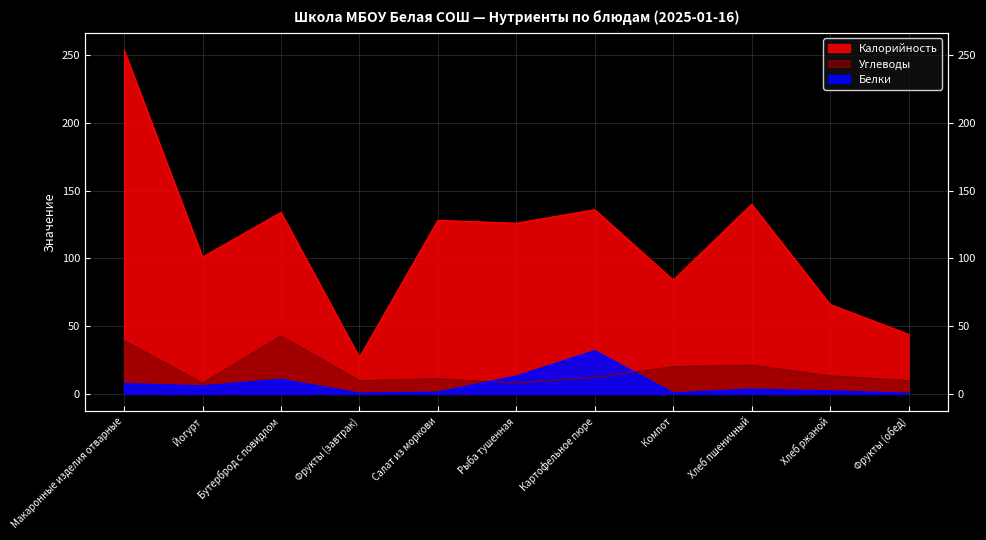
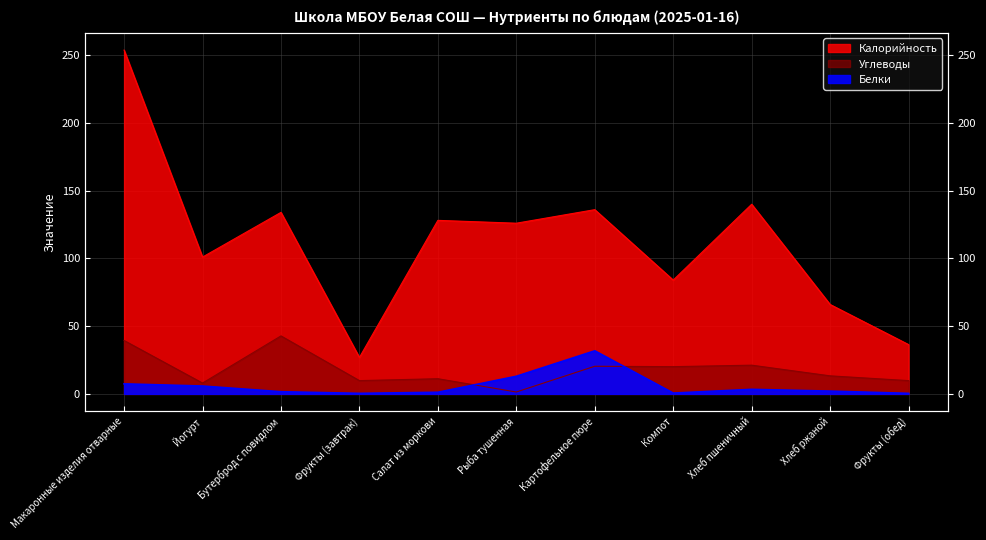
Белки, Бутерброд с повидлом: 11 -> 2
Углеводы, Рыба тушенная: 8 -> 1
Углеводы, Картофельное пюре: 12 -> 20
Калорийность, Фрукты (обед): 44 -> 36
